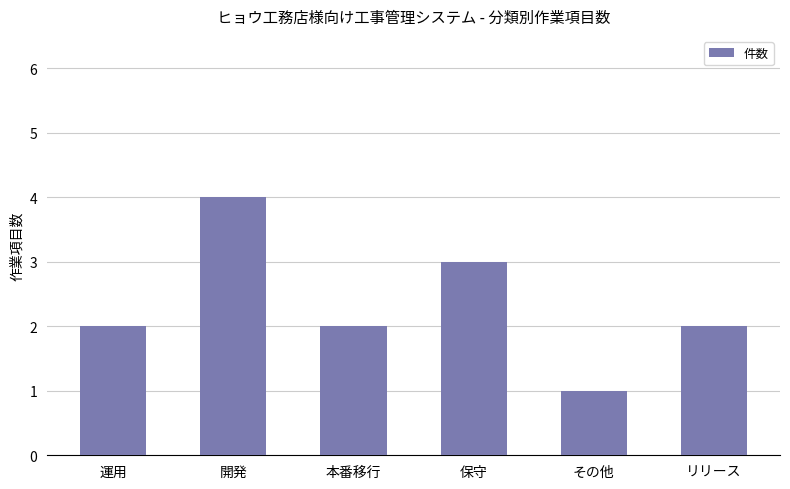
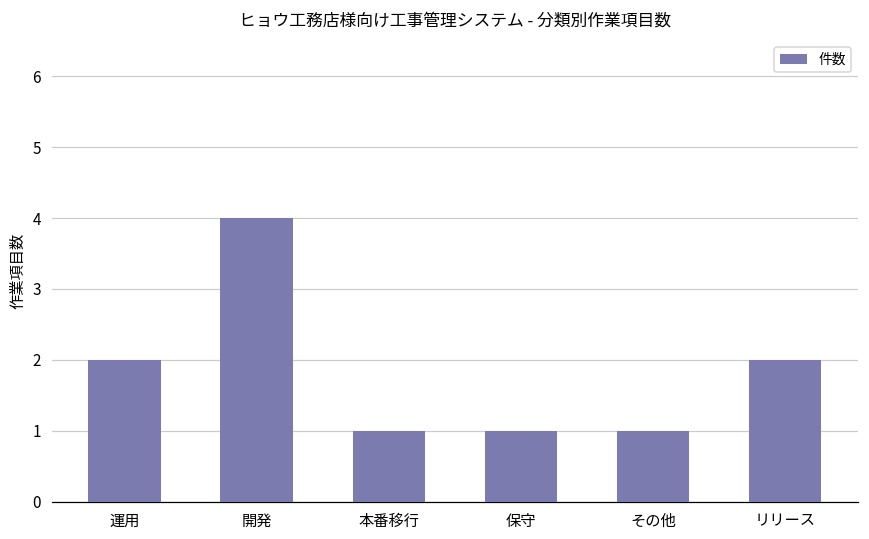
本番移行: 2 -> 1
保守: 3 -> 1
